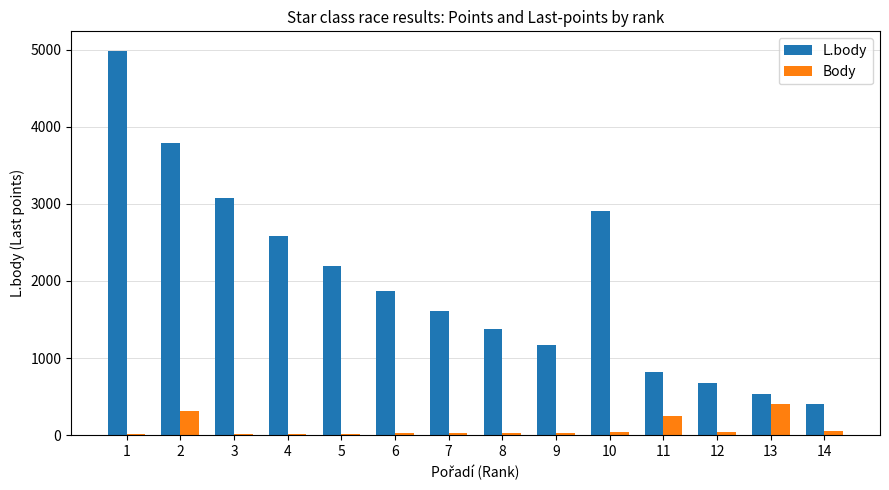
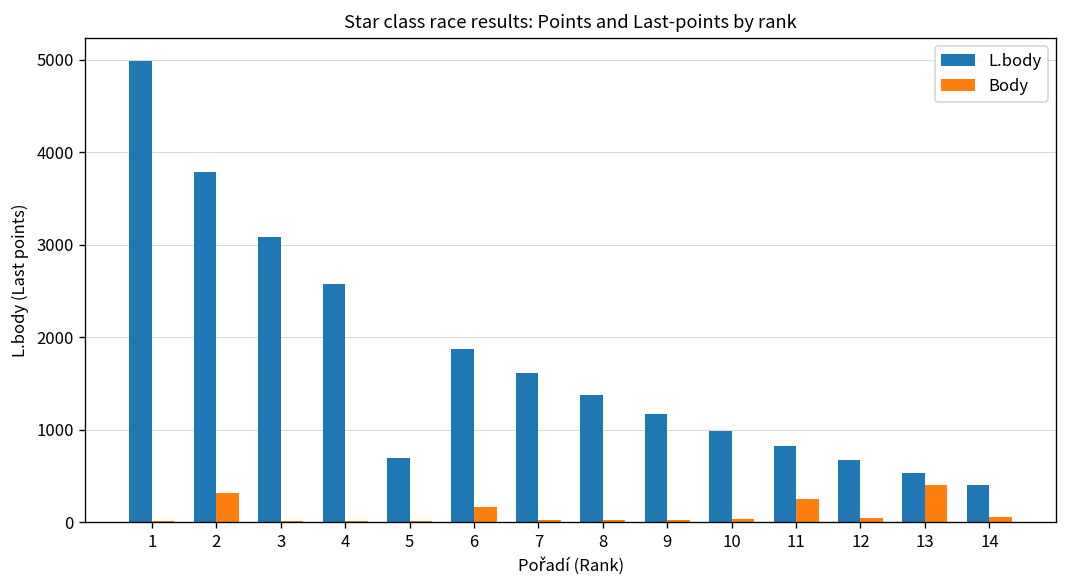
L.body, 5: 2200 -> 700
Body, 6: 0 -> 200
L.body, 10: 2900 -> 1000
